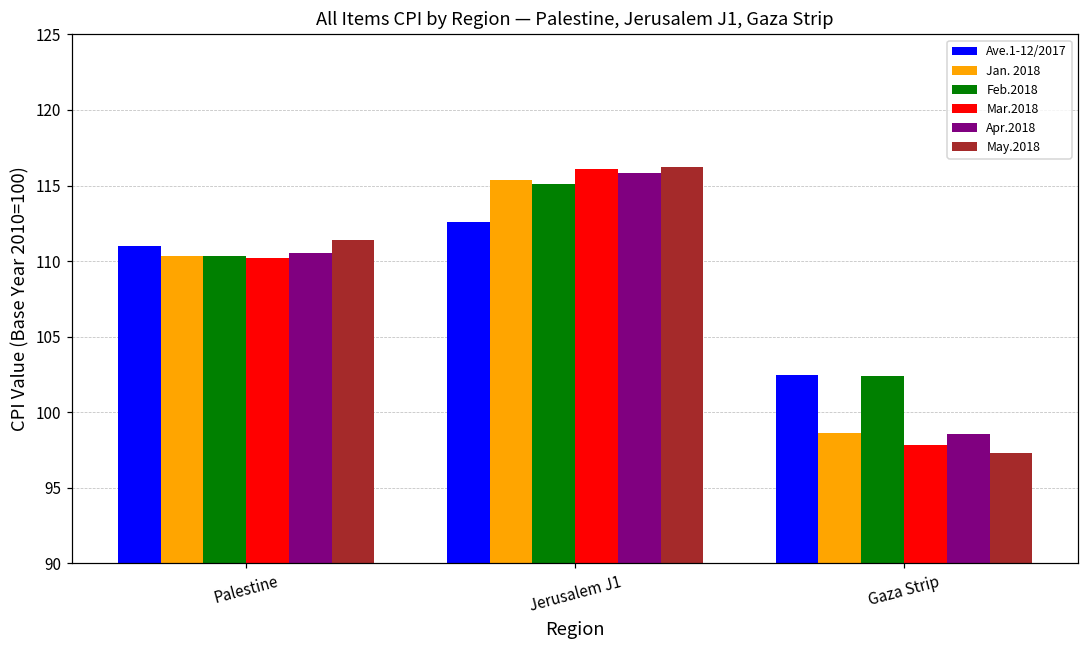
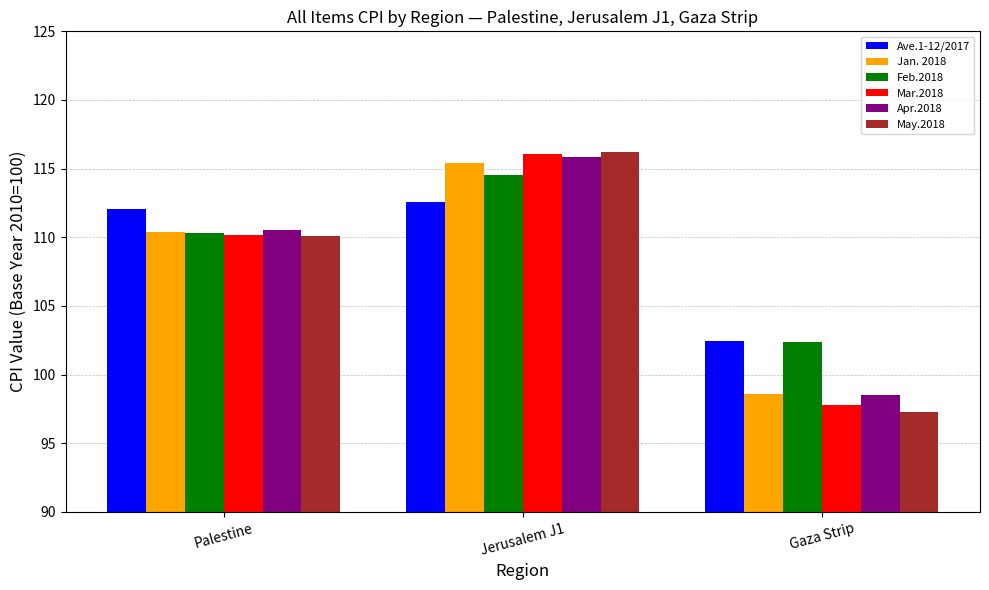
Ave.1-12/2017, Palestine: 111.0 -> 112.0
May.2018, Palestine: 111.4 -> 110.1
Feb.2018, Jerusalem J1: 115.1 -> 114.5
